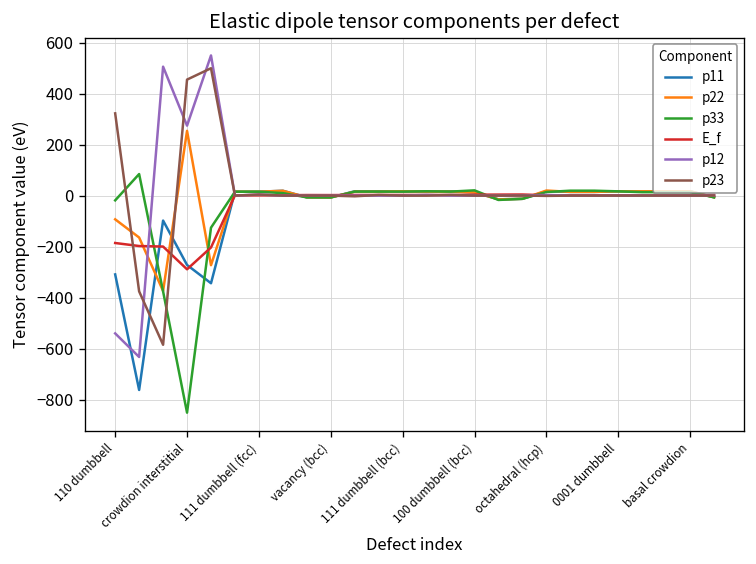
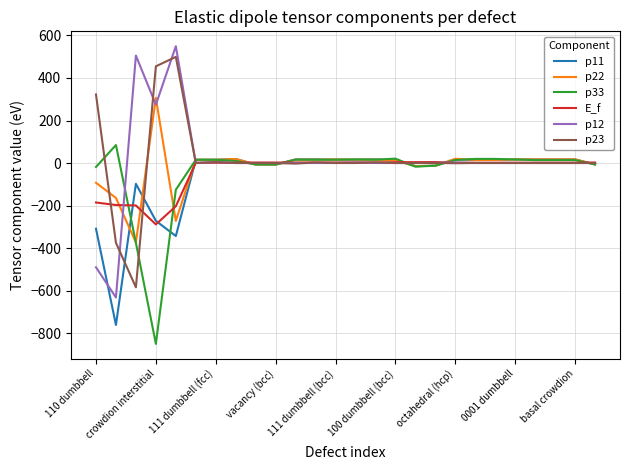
p12, 110 dumbbell: -540 -> -490
p22, crowdion interstitial: 250 -> 310
